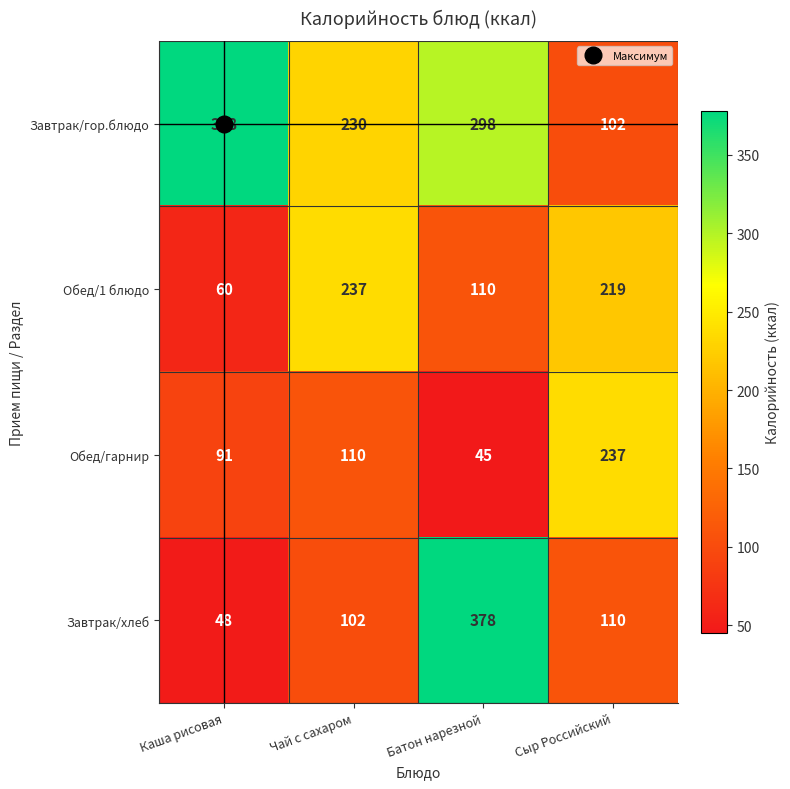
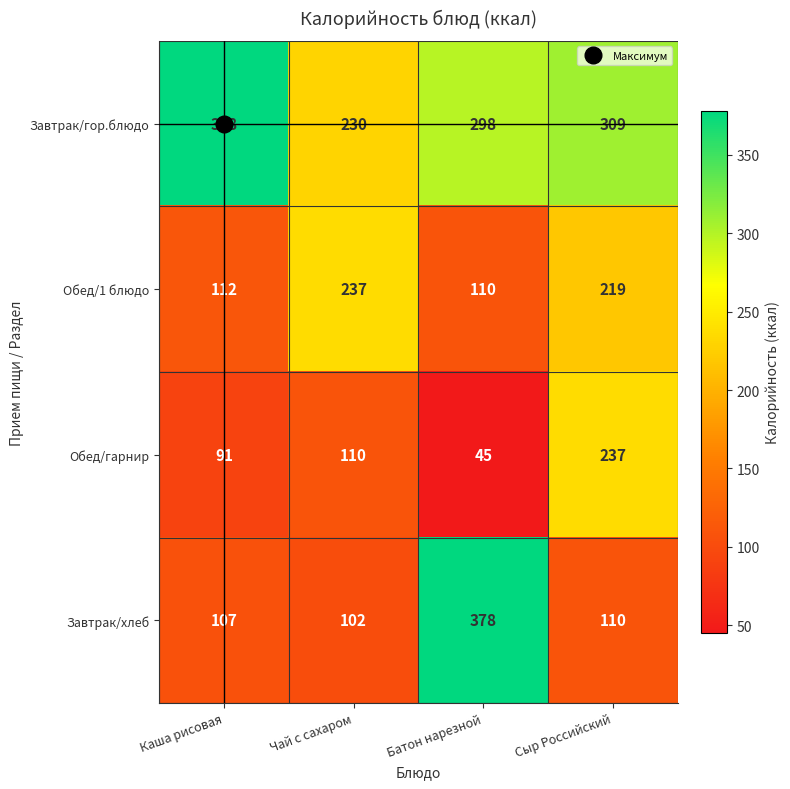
Завтрак/гор.блюдо, Сыр Российский: 102 -> 309
Обед/1 блюдо, Каша рисовая: 60 -> 112
Завтрак/хлеб, Каша рисовая: 48 -> 107
